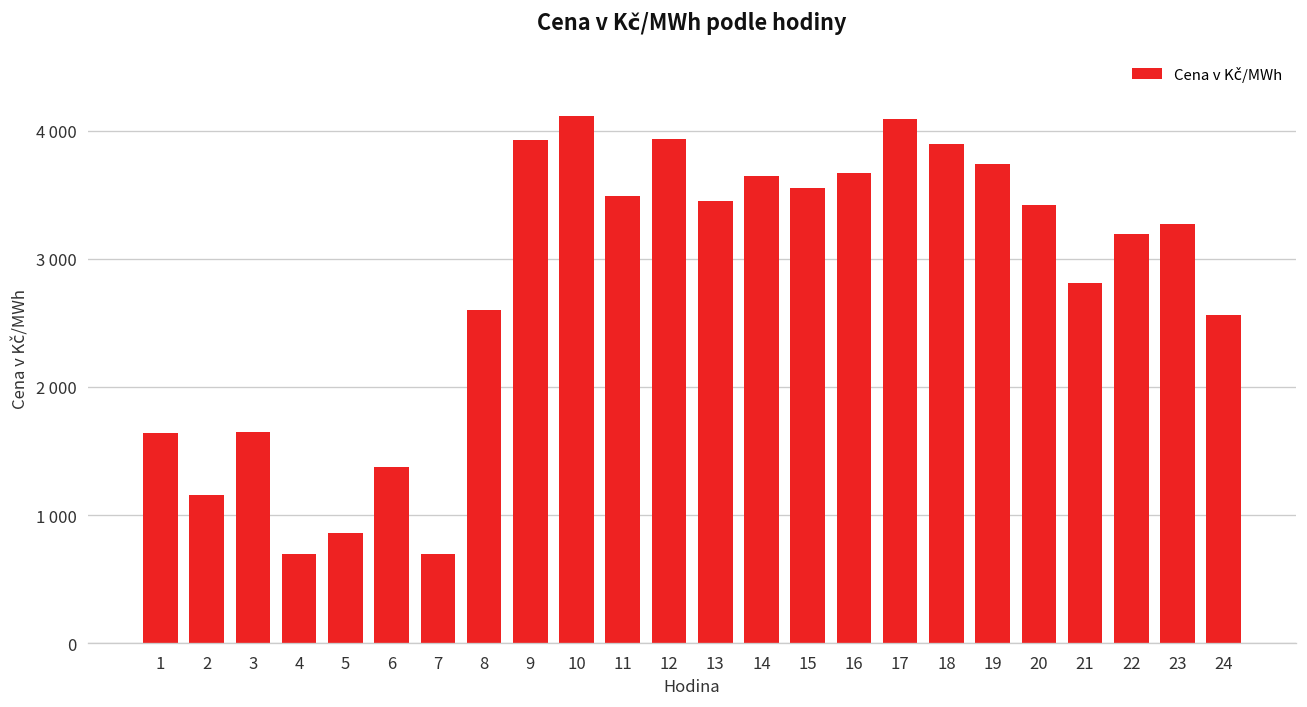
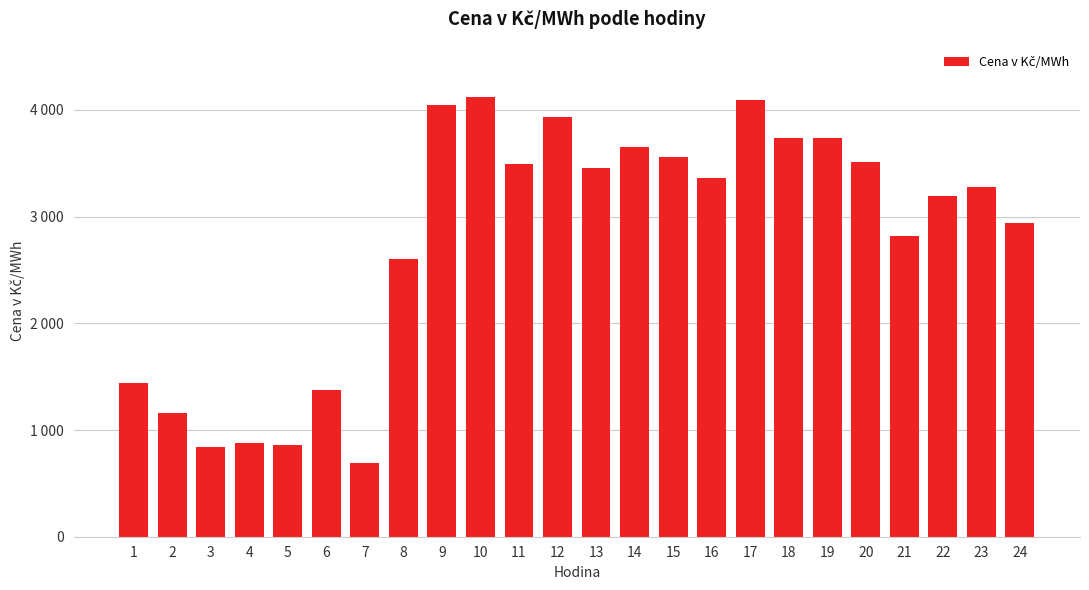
1: 1640 -> 1440
3: 1650 -> 840
4: 700 -> 880
9: 3930 -> 4050
16: 3670 -> 3360
18: 3900 -> 3740
20: 3420 -> 3510
24: 2560 -> 2940
